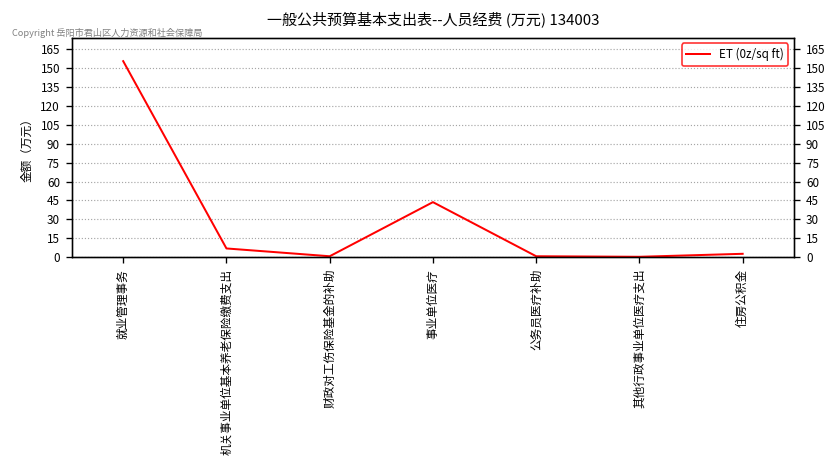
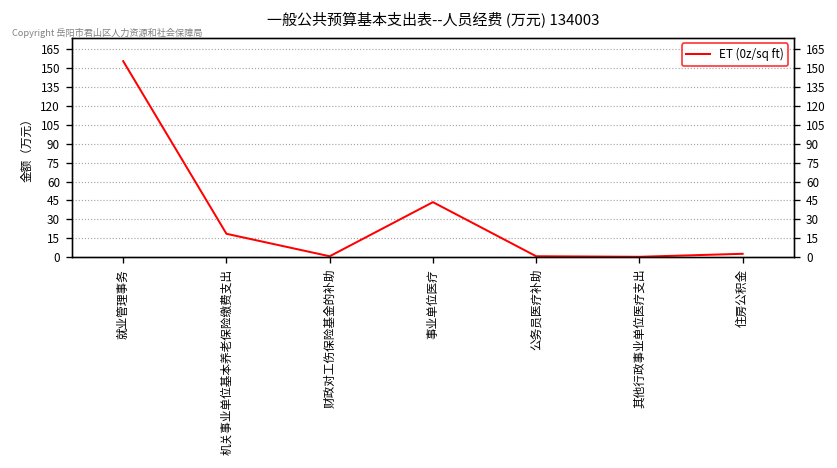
机关事业单位基本养老保险缴费支出: 7 -> 19
